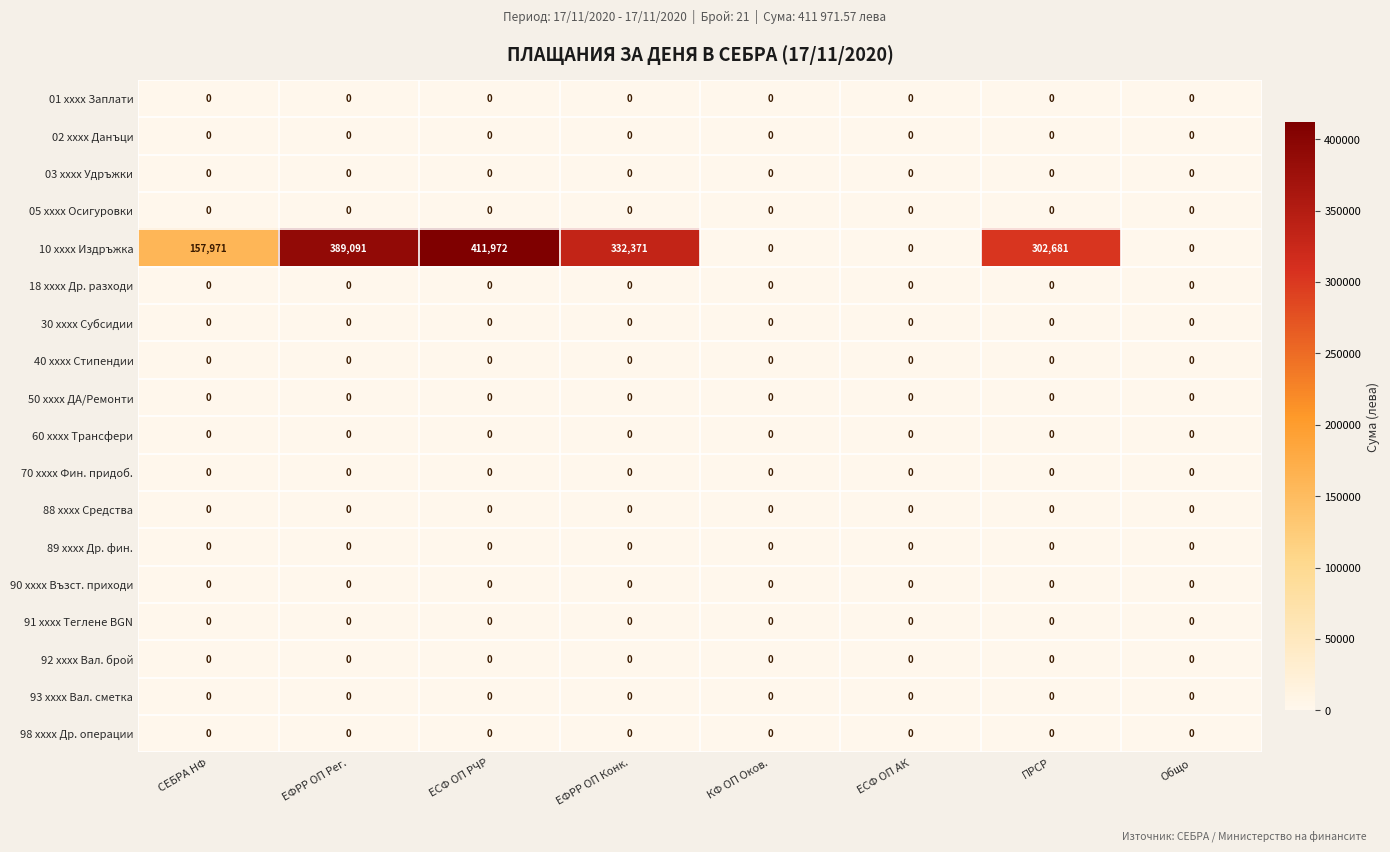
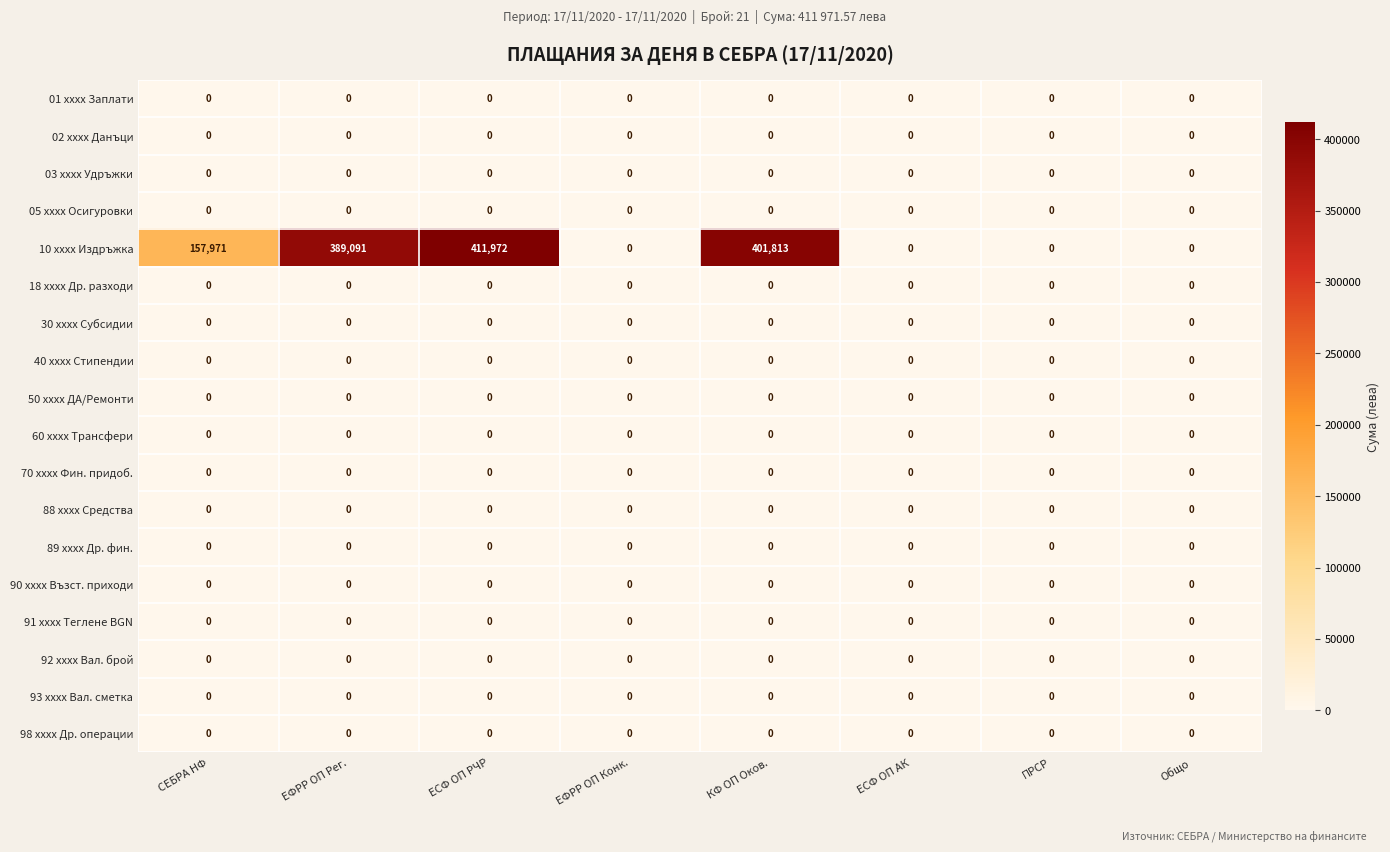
10 xxxx Издръжка, ЕФРР ОП Конк.: 332,371 -> 0
10 xxxx Издръжка, КФ ОП Оков.: 0 -> 401,813
10 xxxx Издръжка, ПРСР: 302,681 -> 0
